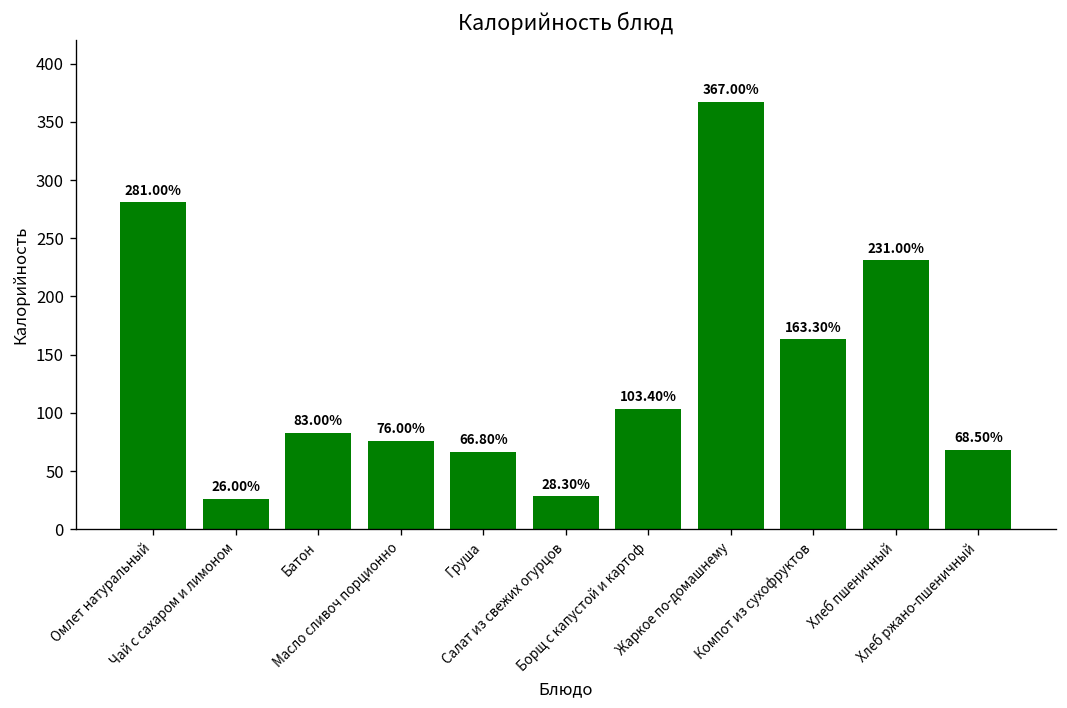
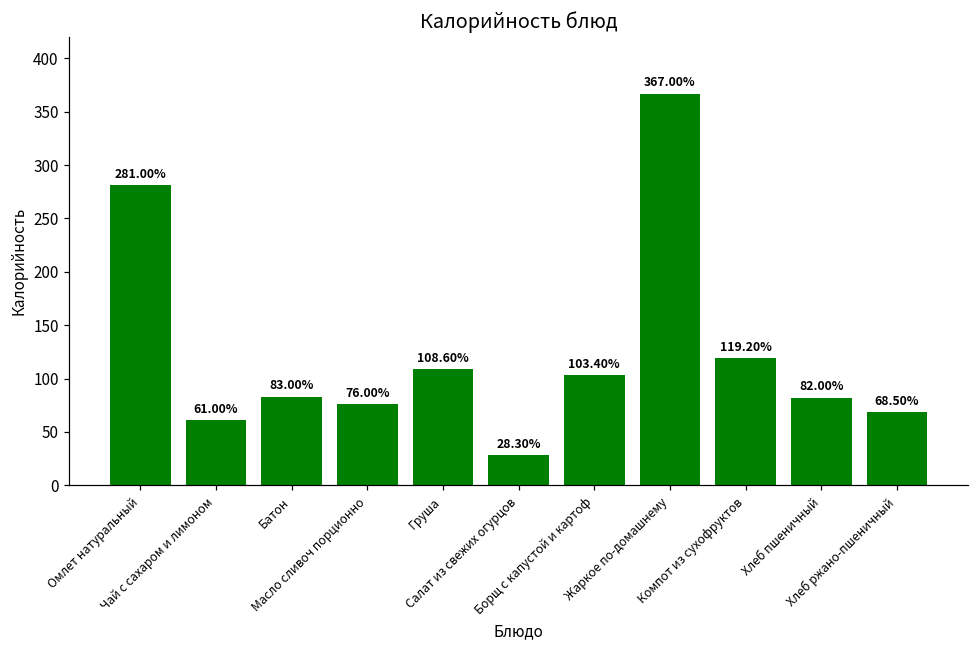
Чай с сахаром и лимоном: 26.00% -> 61.00%
Груша: 66.80% -> 108.60%
Компот из сухофруктов: 163.30% -> 119.20%
Хлеб пшеничный: 231.00% -> 82.00%
